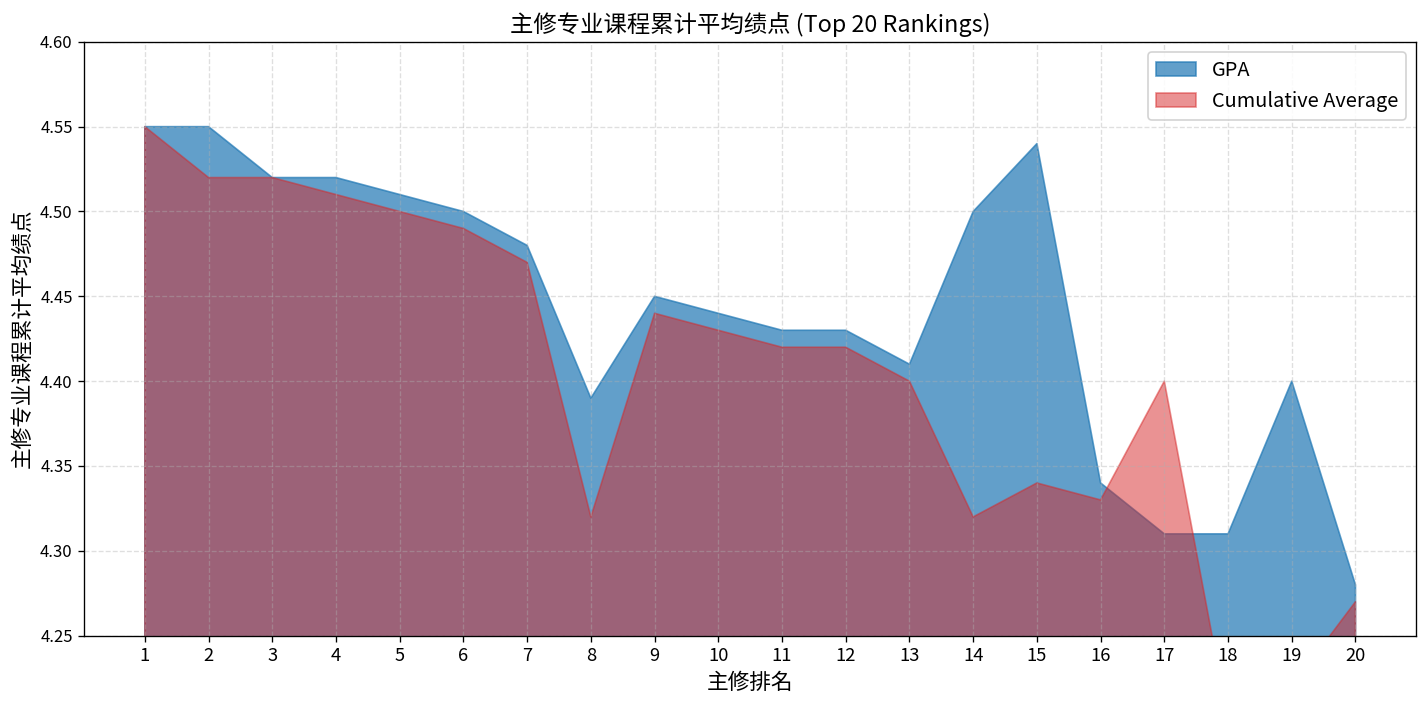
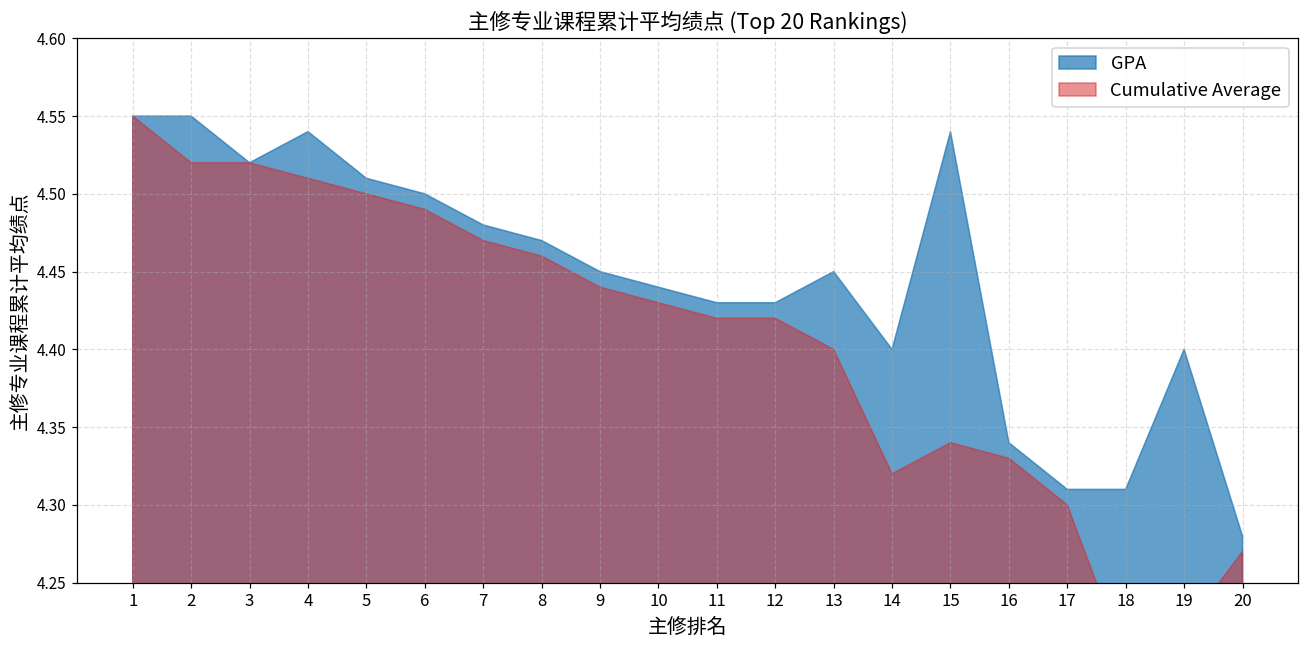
GPA, 4: 4.52 -> 4.54
GPA, 8: 4.39 -> 4.47
Cumulative Average, 8: 4.32 -> 4.46
GPA, 13: 4.41 -> 4.45
GPA, 14: 4.5 -> 4.4
Cumulative Average, 17: 4.4 -> 4.3
